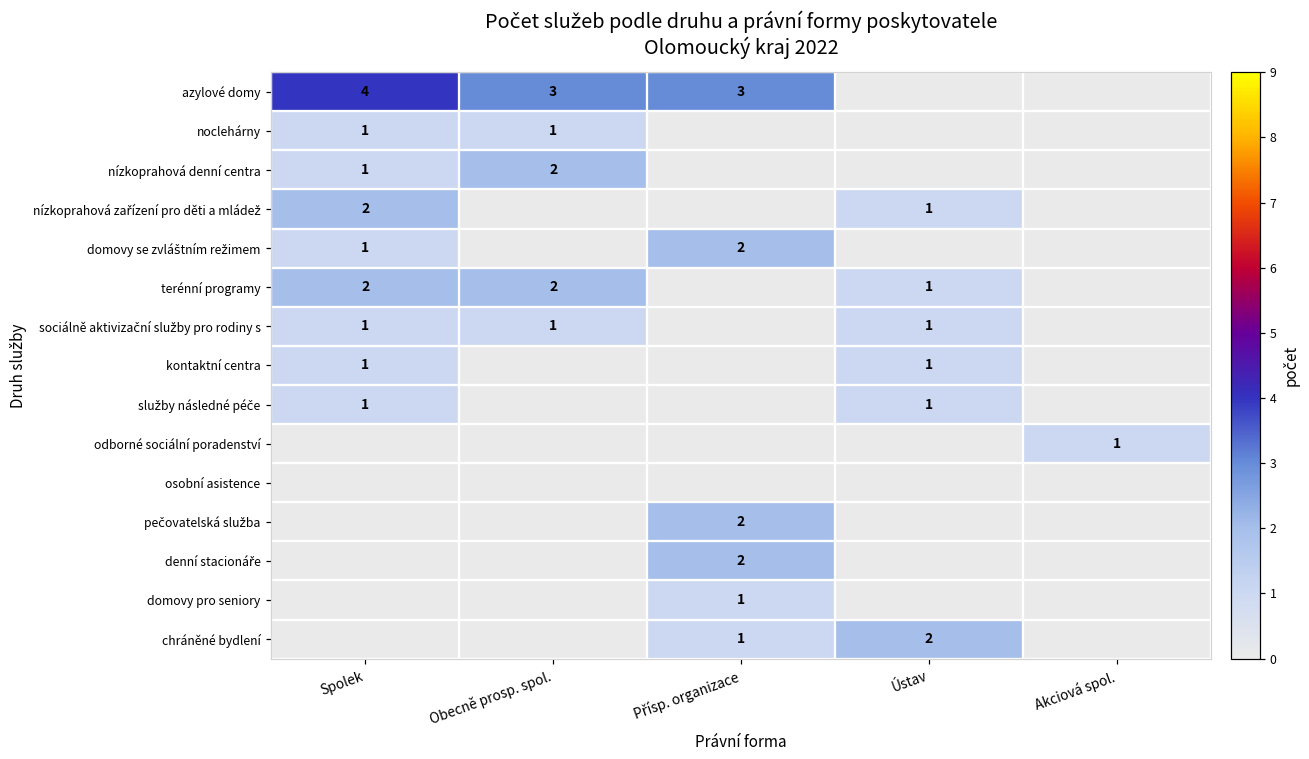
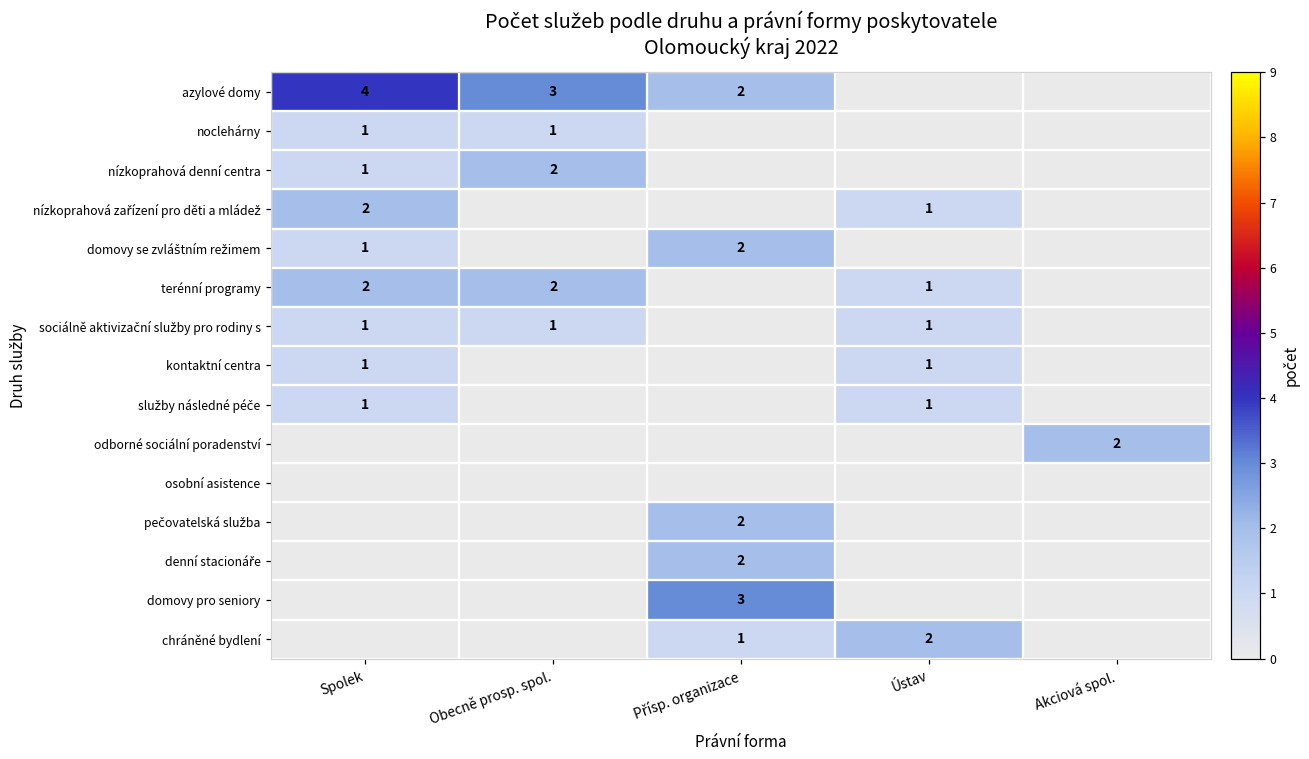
azylové domy, Přísp. organizace: 3 -> 2
odborné sociální poradenství, Akciová spol.: 1 -> 2
domovy pro seniory, Přísp. organizace: 1 -> 3
